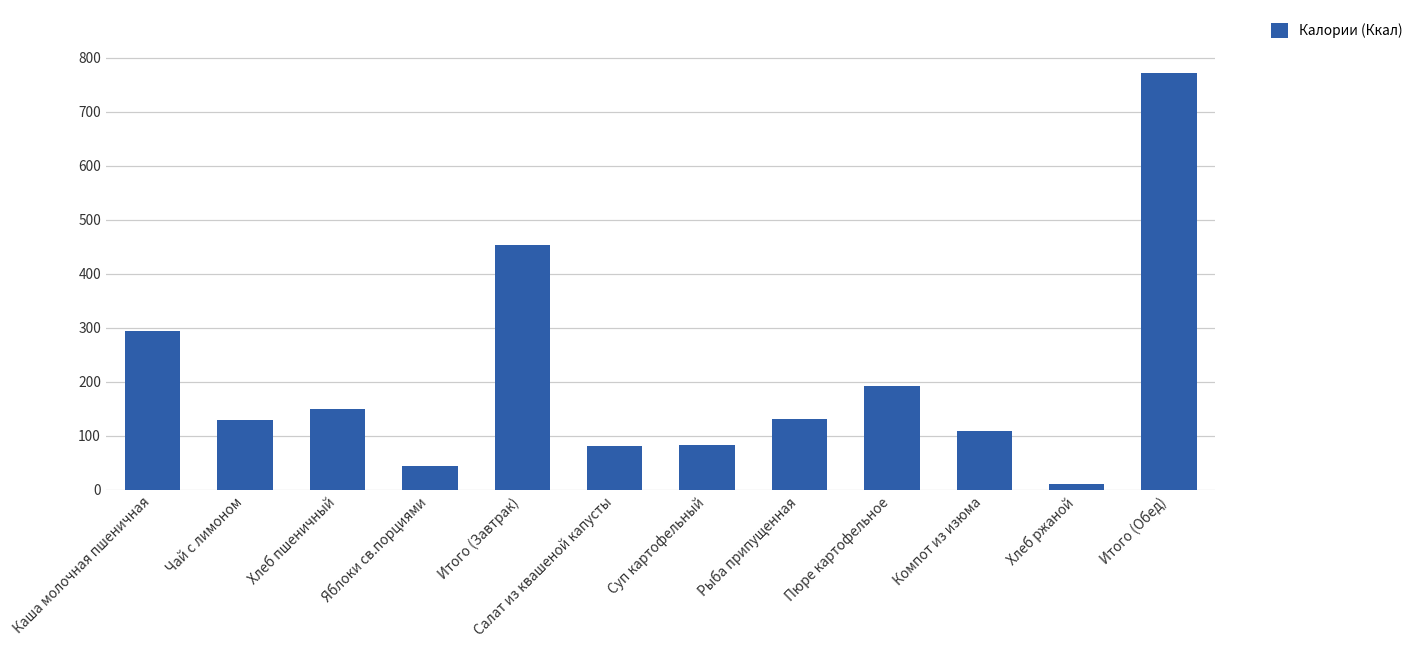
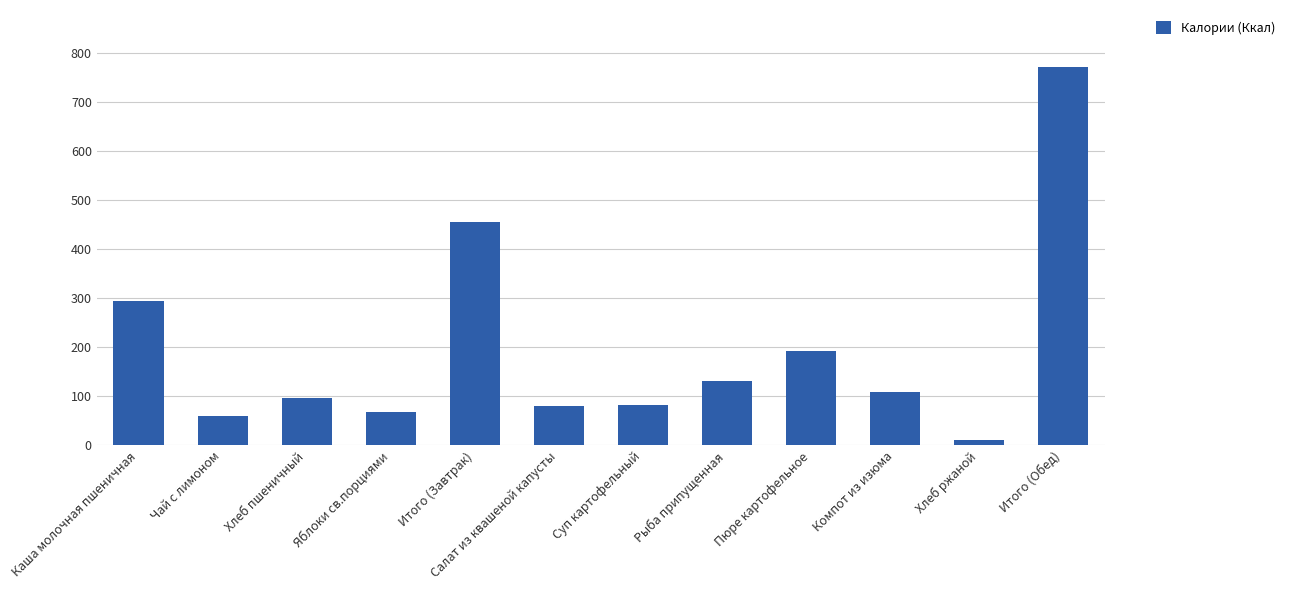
Чай с лимоном: 130 -> 60
Хлеб пшеничный: 150 -> 100
Яблоки св.порциями: 50 -> 70
